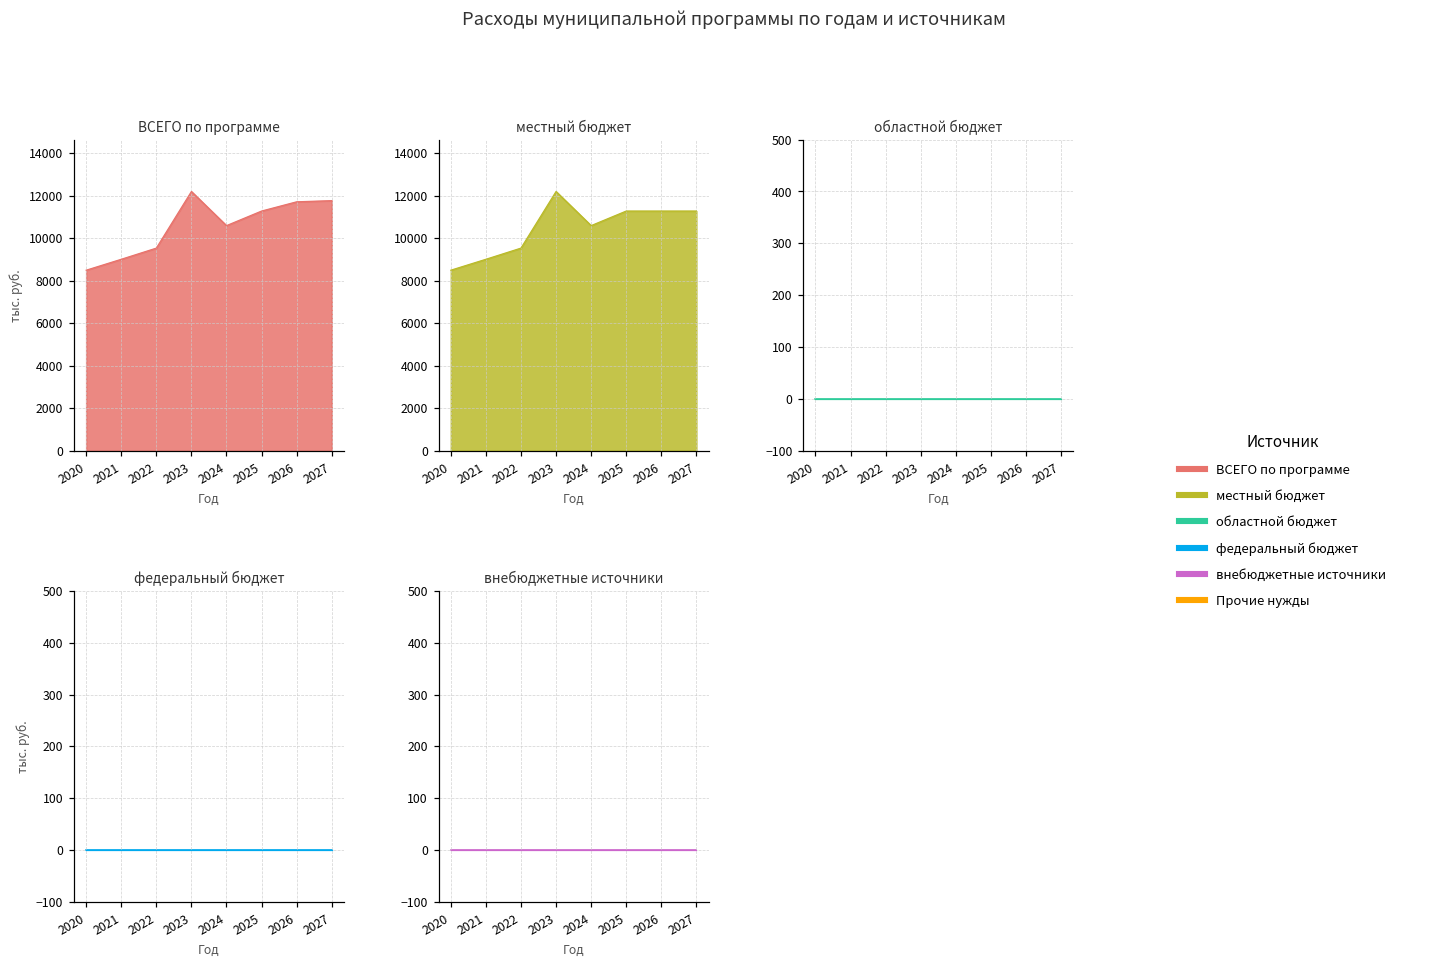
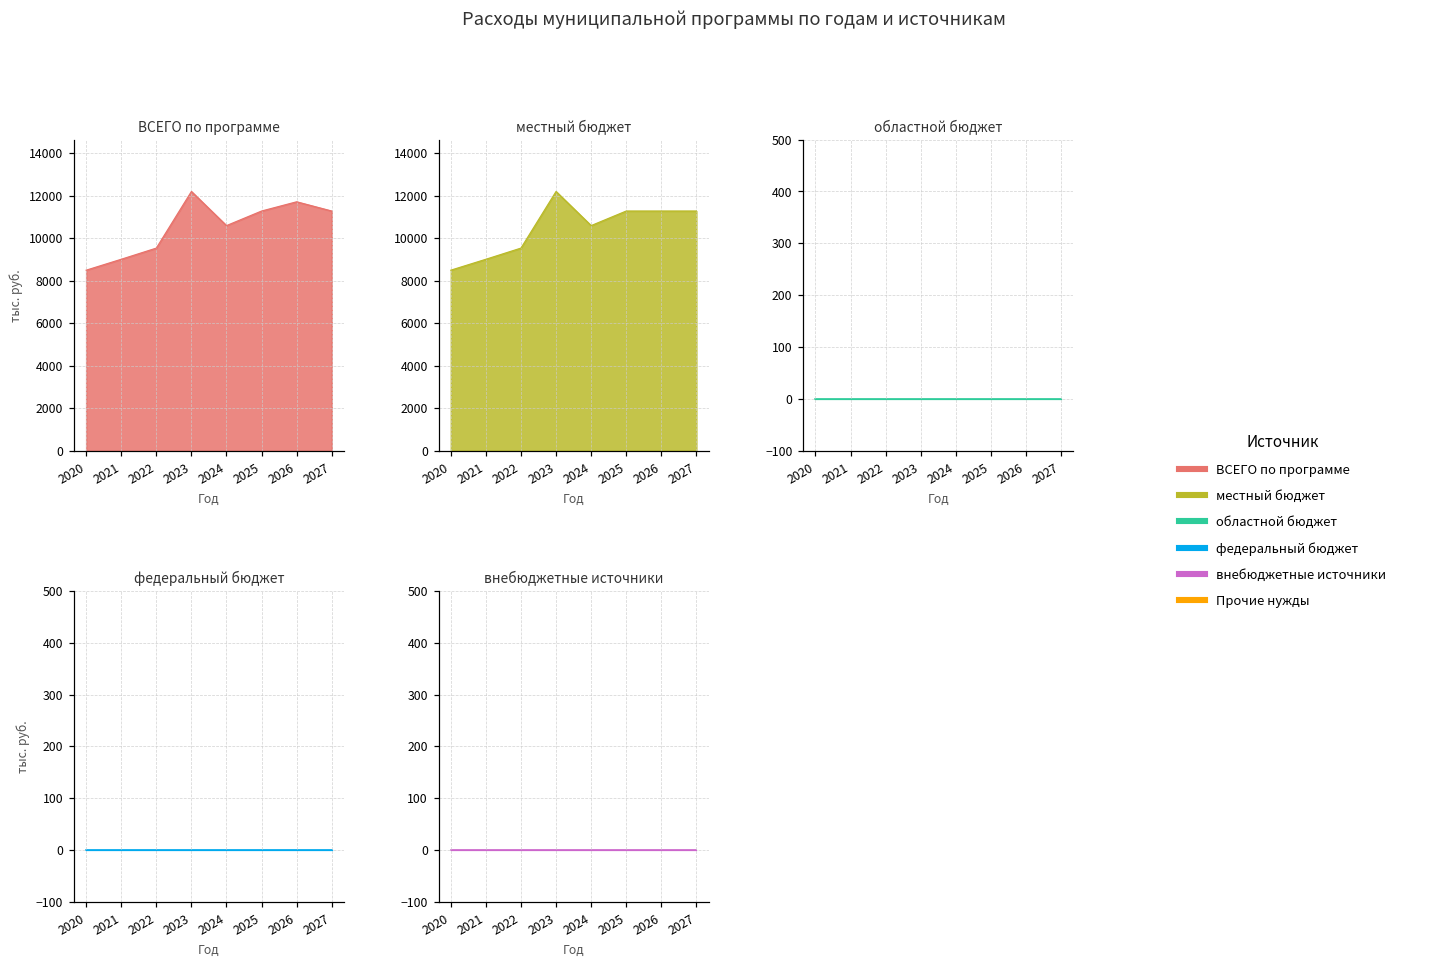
ВСЕГО по программе, 2027: 11800 -> 11300
